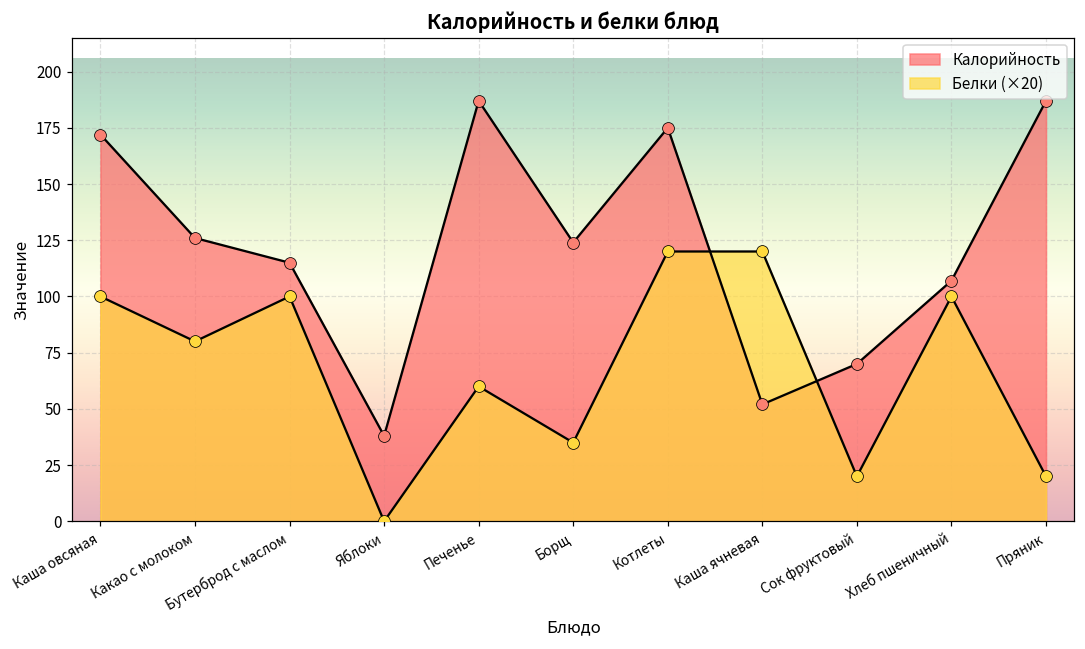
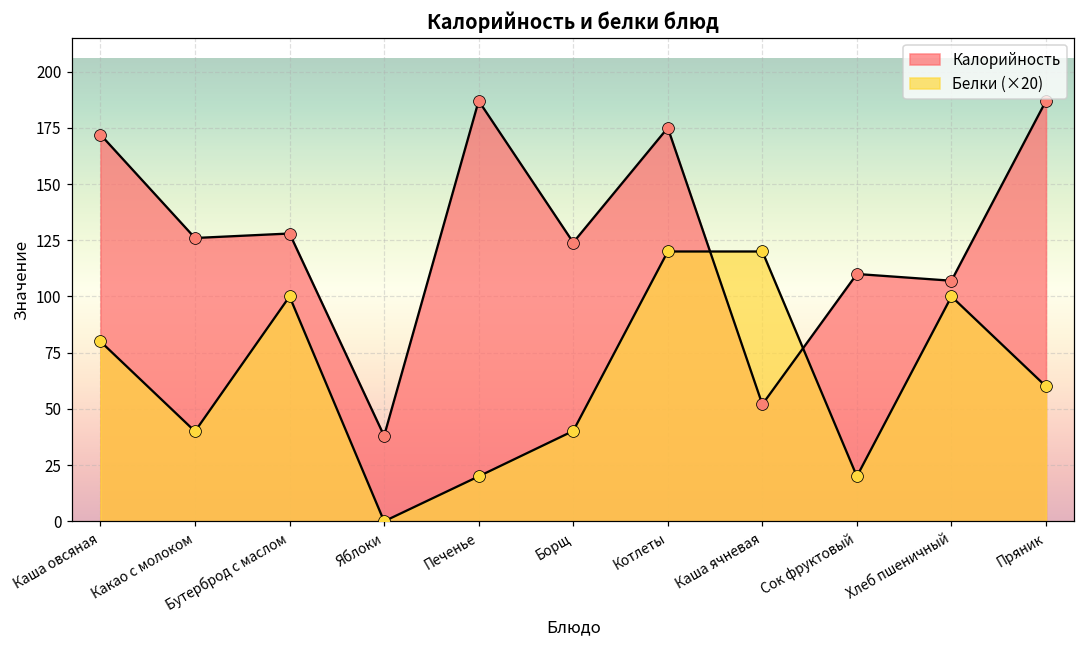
Белки (×20), Каша овсяная: 100 -> 80
Белки (×20), Какао с молоком: 80 -> 40
Калорийность, Бутерброд с маслом: 115 -> 128
Белки (×20), Печенье: 60 -> 20
Белки (×20), Борщ: 35 -> 40
Калорийность, Сок фруктовый: 70 -> 110
Белки (×20), Пряник: 20 -> 60
